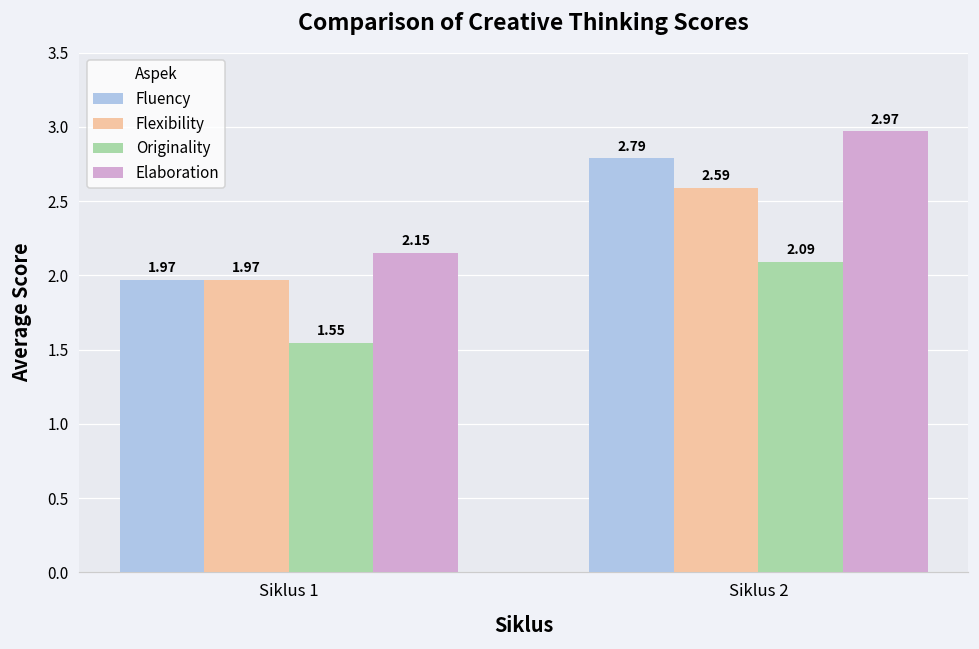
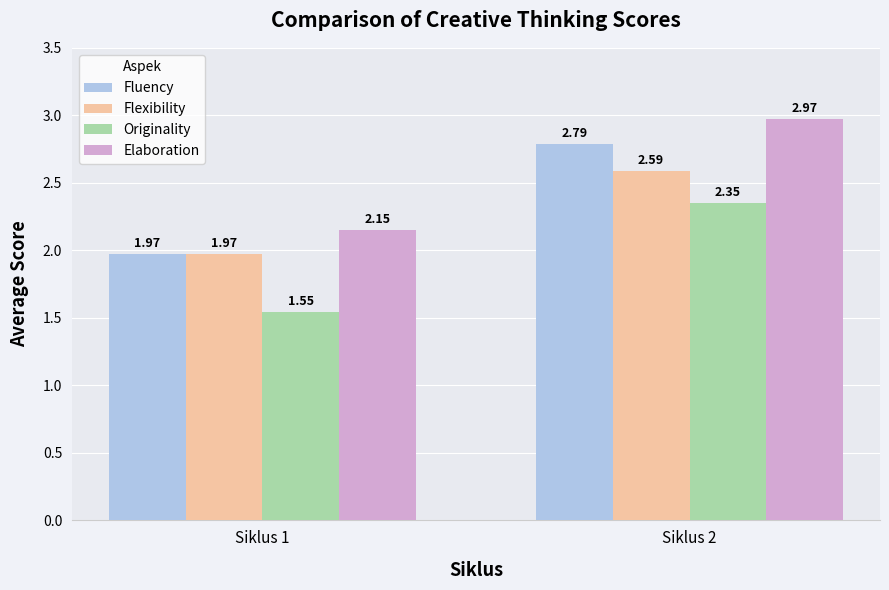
Originality, Siklus 2: 2.09 -> 2.35
